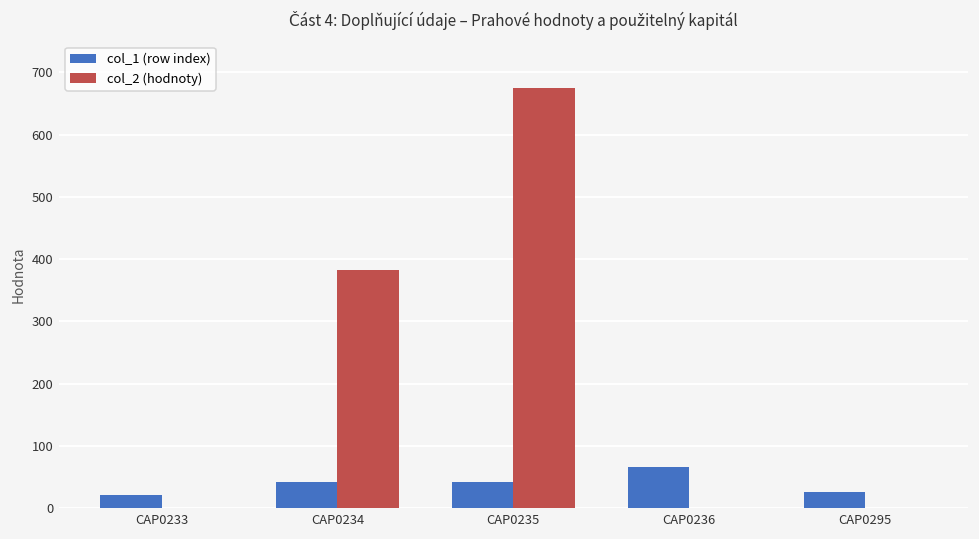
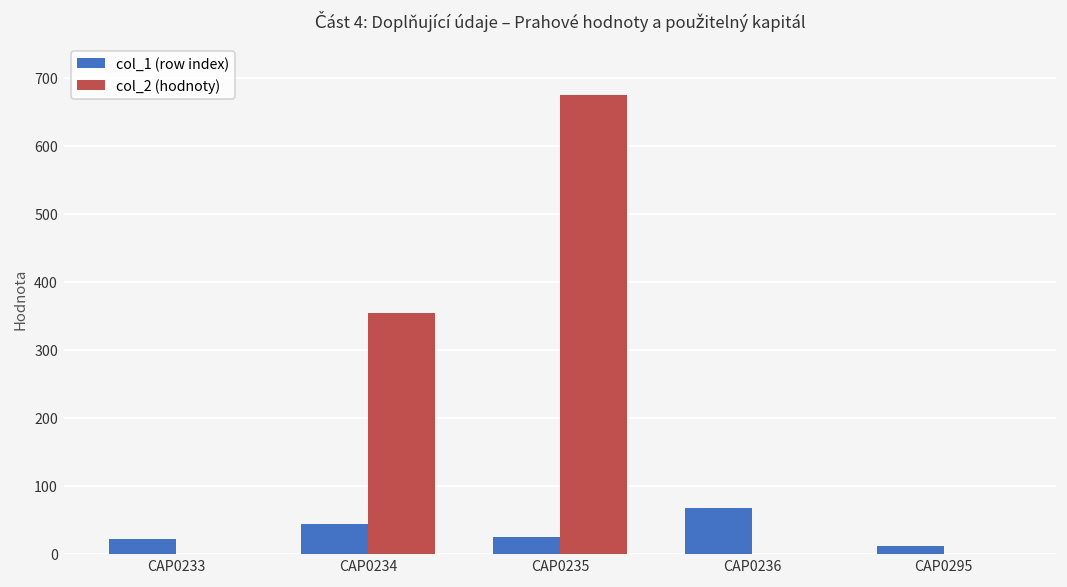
col_2 (hodnoty), CAP0234: 380 -> 350
col_1 (row index), CAP0235: 40 -> 20
col_1 (row index), CAP0295: 30 -> 10
